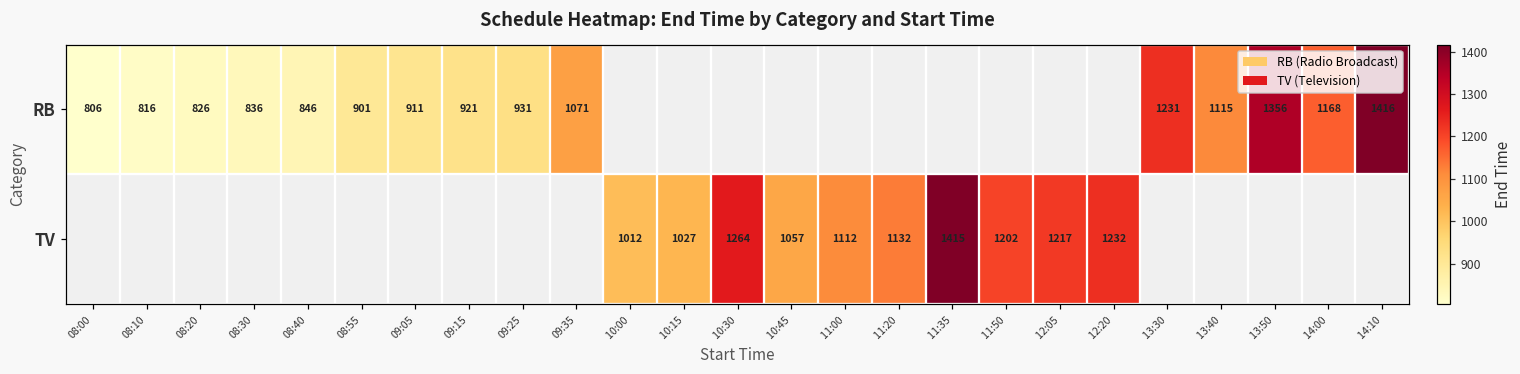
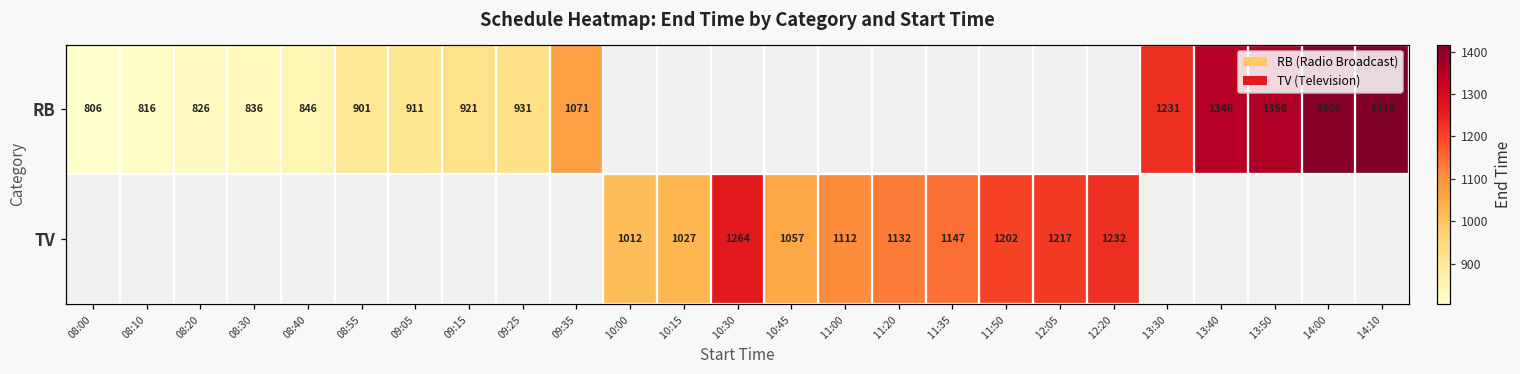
RB, 13:40: 1115 -> 1346
RB, 14:00: 1168 -> 1406
TV, 11:35: 1415 -> 1147
